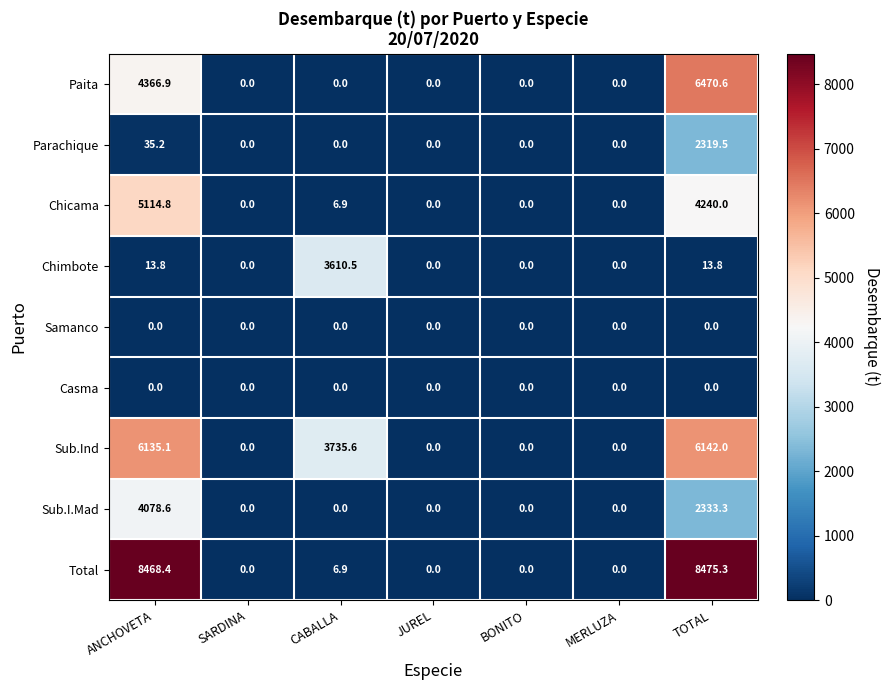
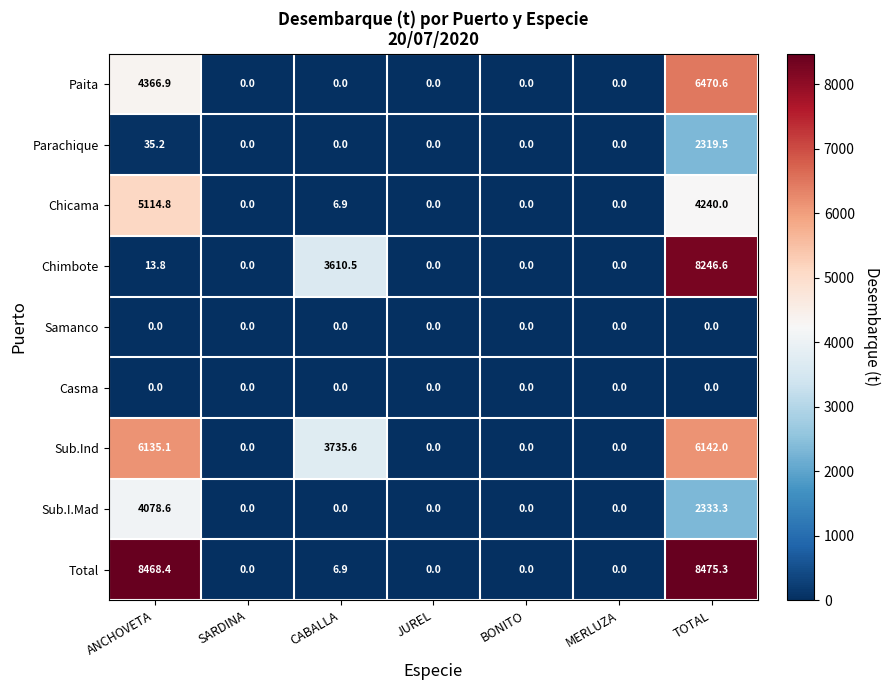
Chimbote, TOTAL: 13.8 -> 8246.6
